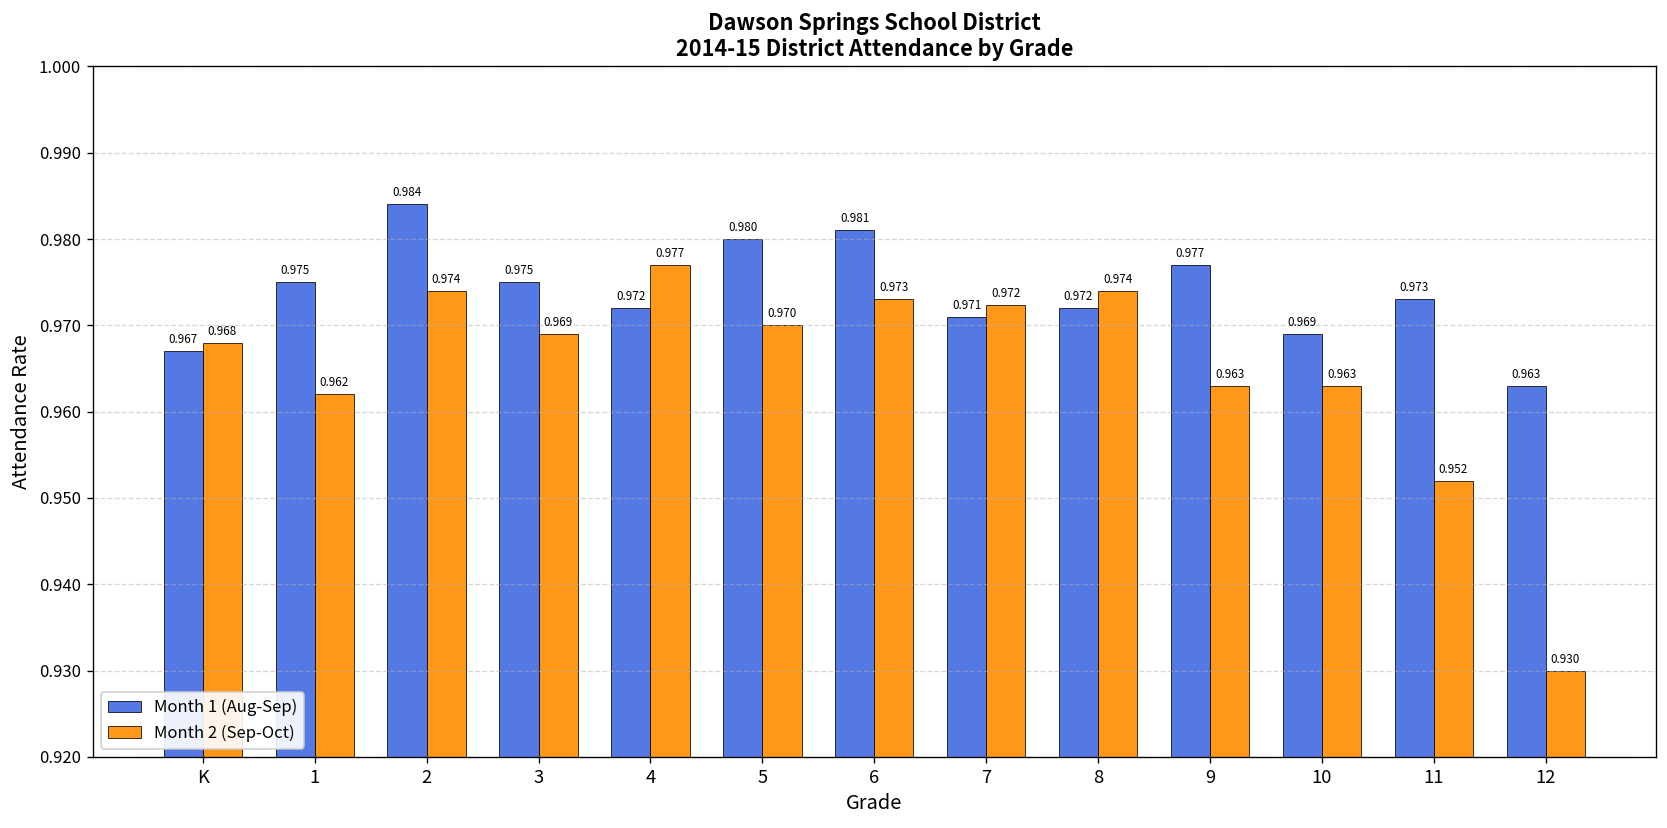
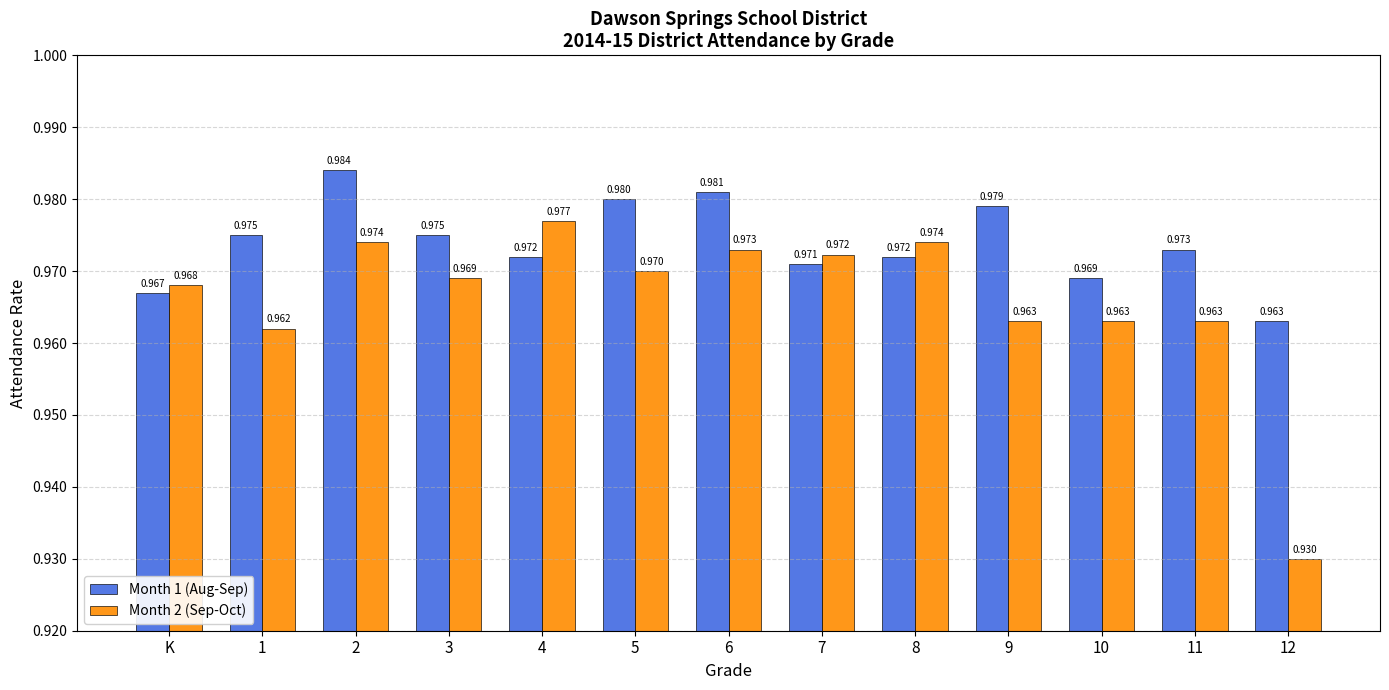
Month 1 (Aug-Sep), 9: 0.977 -> 0.979
Month 2 (Sep-Oct), 11: 0.952 -> 0.963
